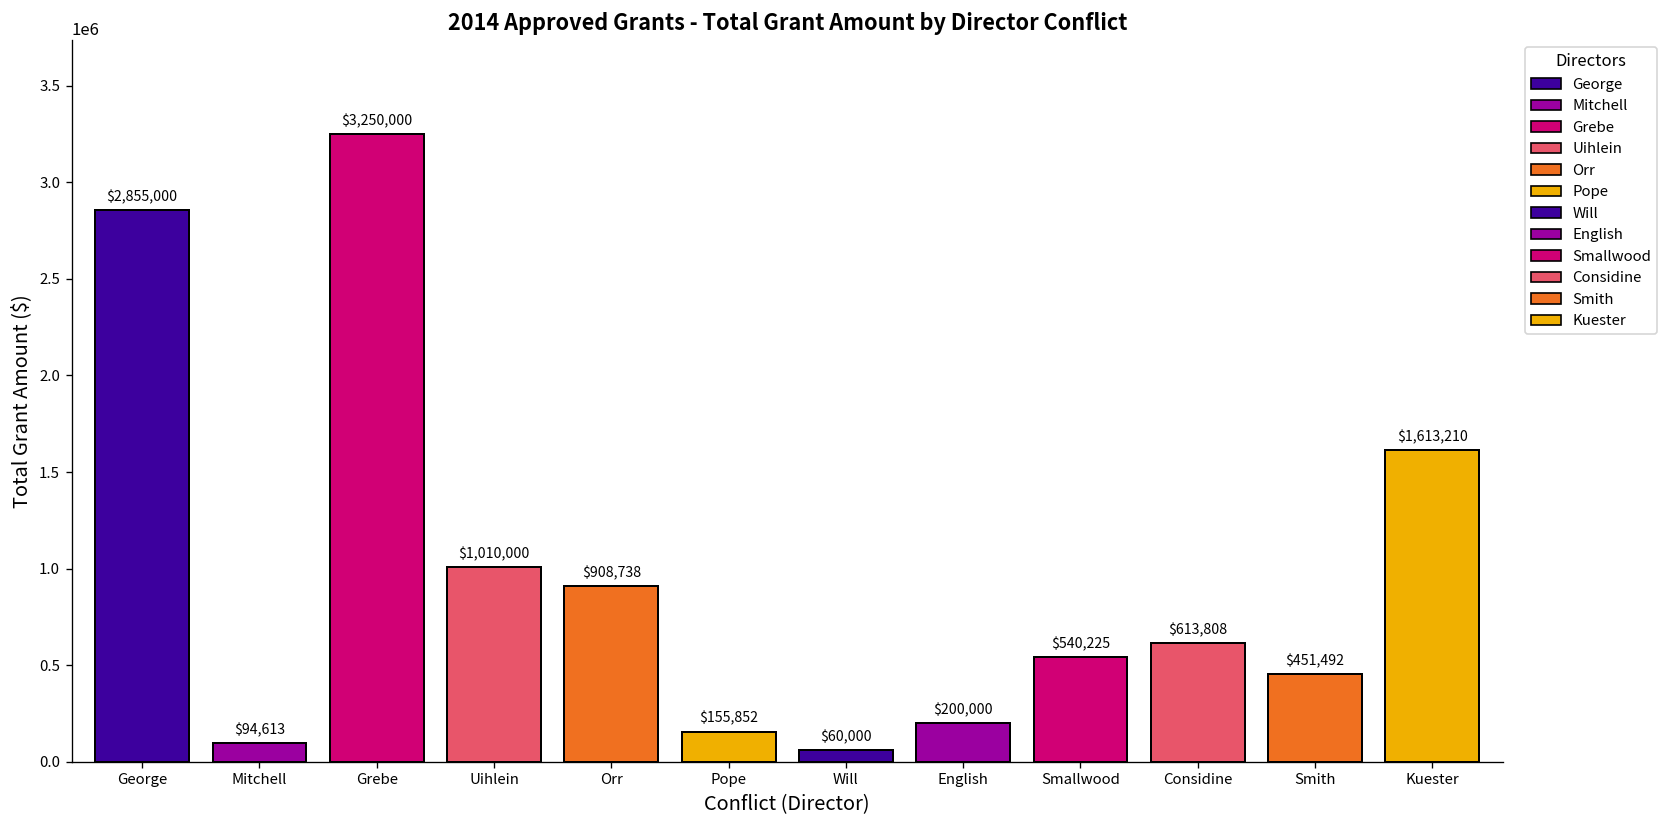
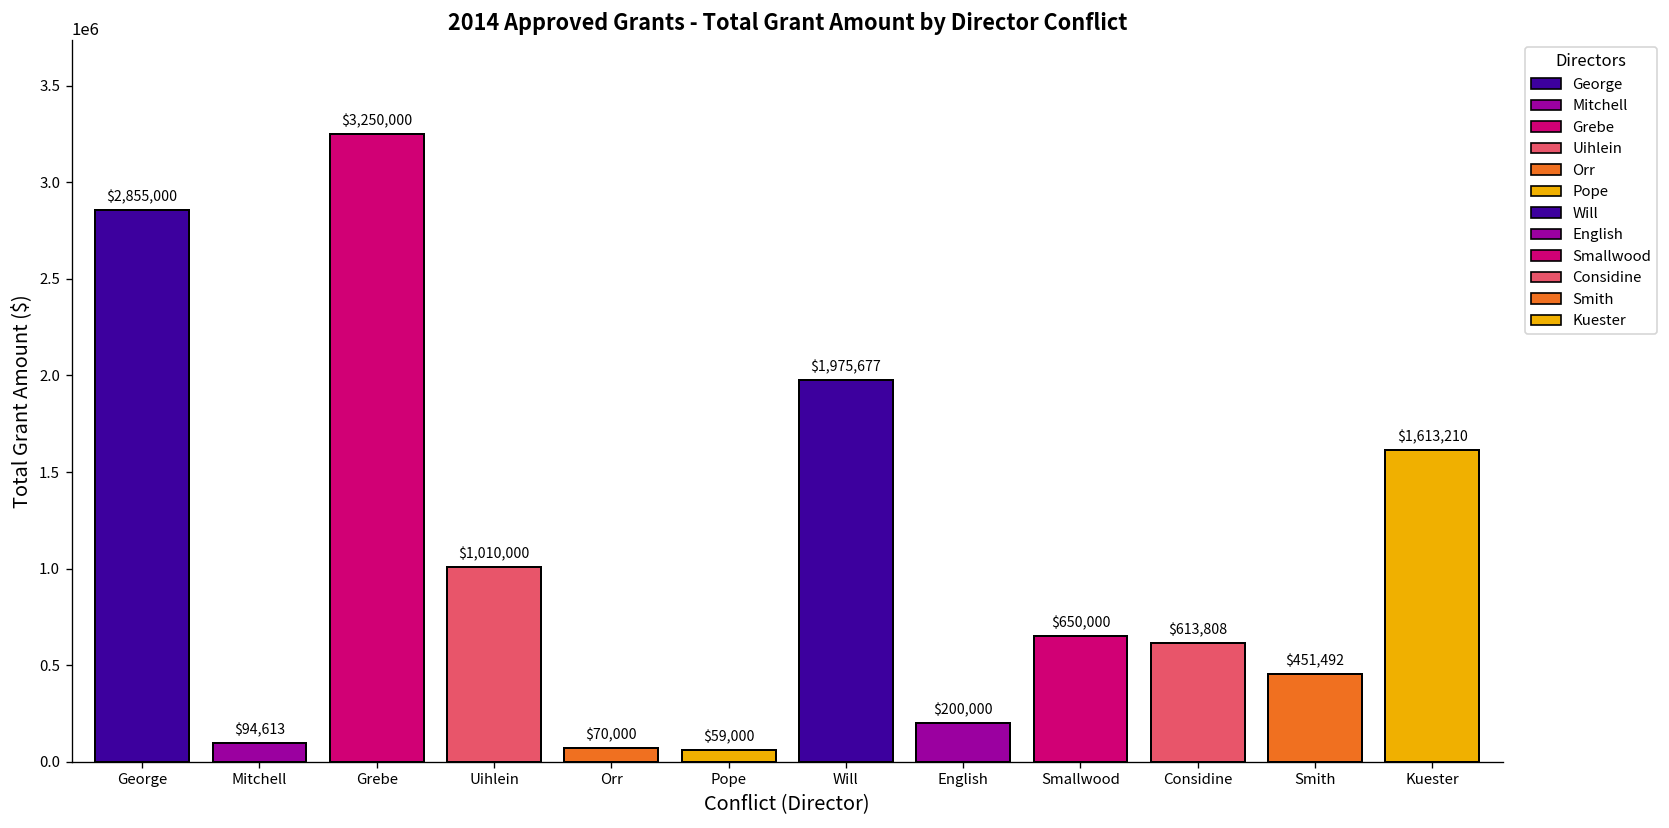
Orr: $908,738 -> $70,000
Pope: $155,852 -> $59,000
Will: $60,000 -> $1,975,677
Smallwood: $540,225 -> $650,000
